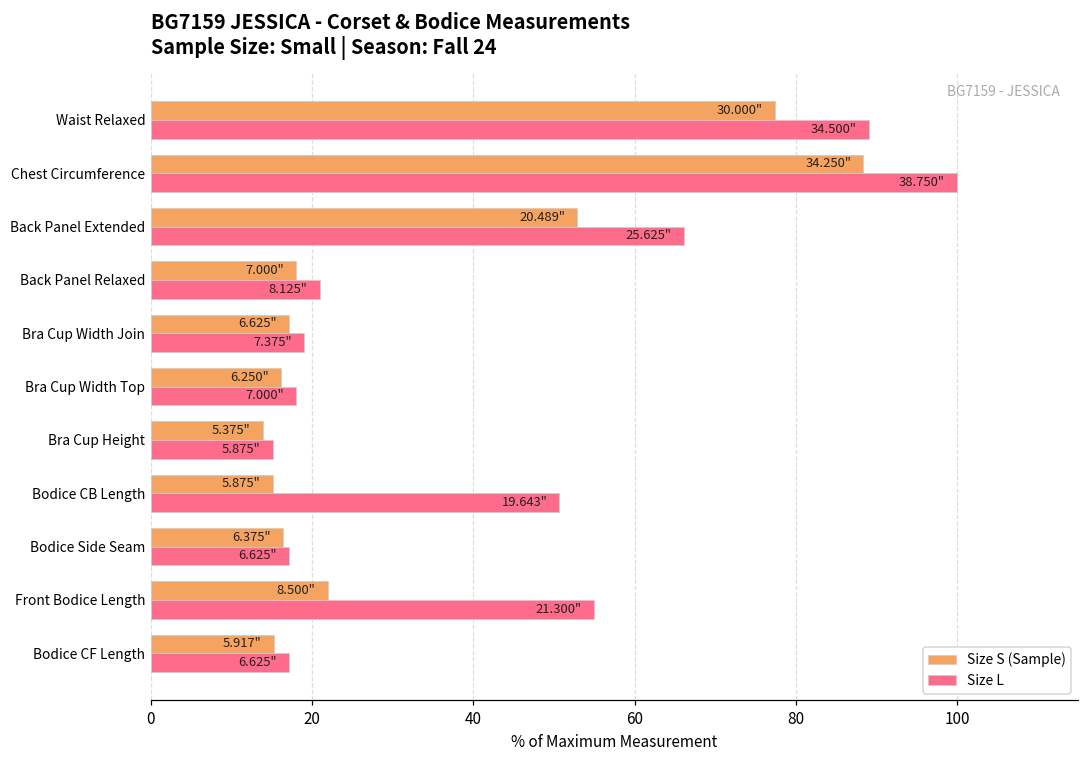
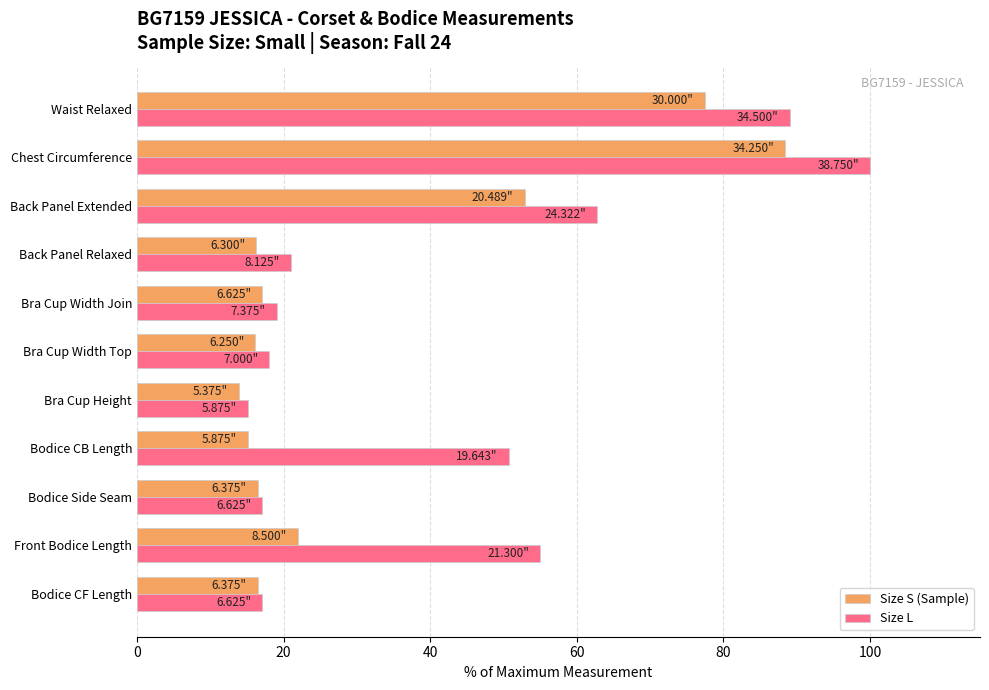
Size L, Back Panel Extended: 25.625" -> 24.322"
Size S (Sample), Back Panel Relaxed: 7.000" -> 6.300"
Size S (Sample), Bodice CF Length: 5.917" -> 6.375"
